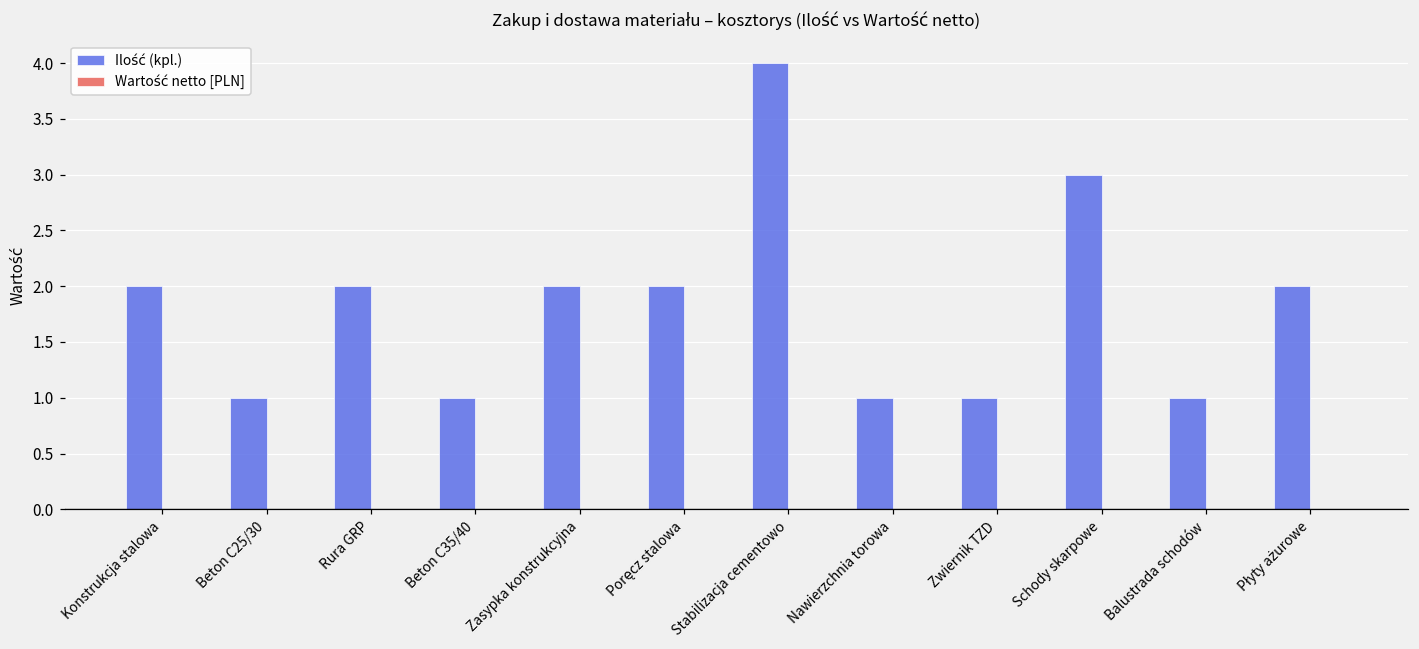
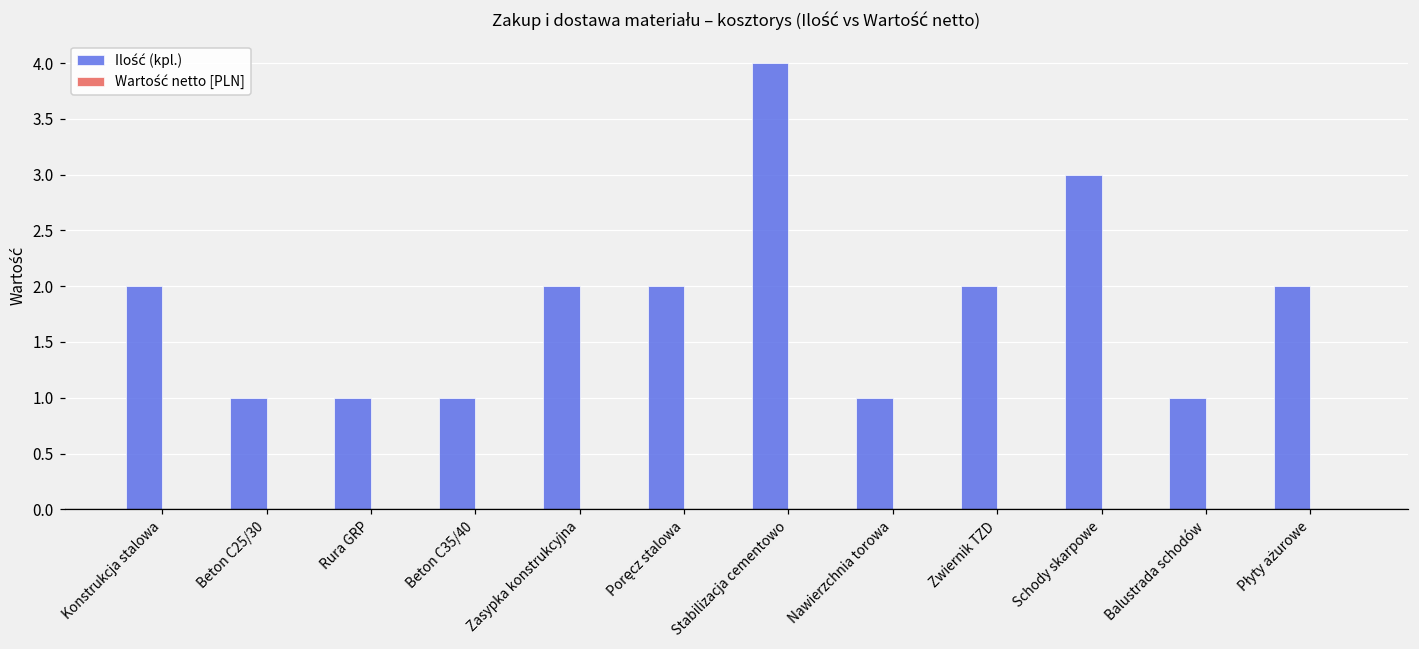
Ilość (kpl.), Rura GRP: 2 -> 1
Ilość (kpl.), Zwiernik TZD: 1 -> 2
